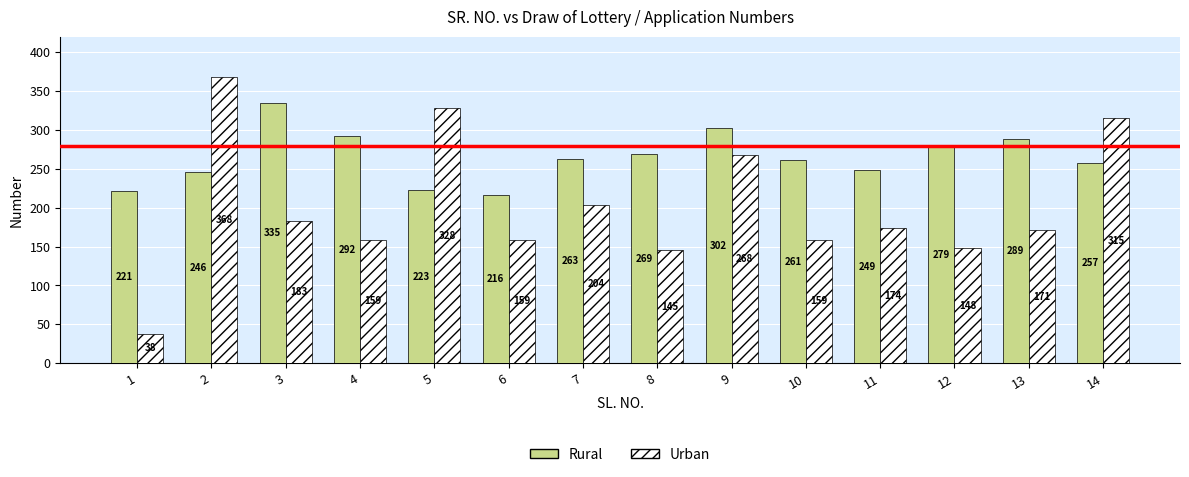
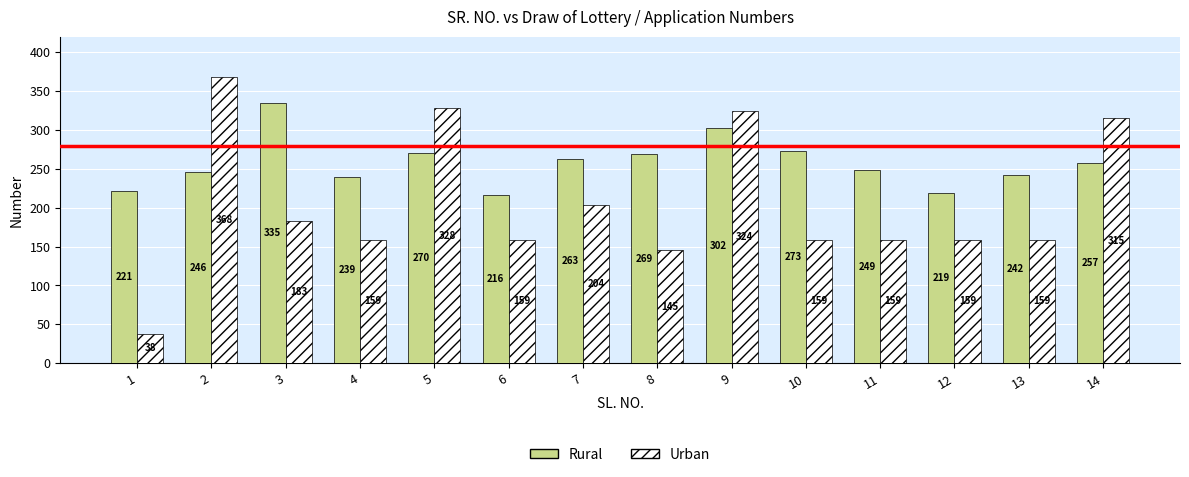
Rural, 4: 292 -> 239
Rural, 5: 223 -> 270
Urban, 9: 268 -> 324
Rural, 10: 261 -> 273
Urban, 11: 174 -> 159
Rural, 12: 279 -> 219
Urban, 12: 148 -> 159
Rural, 13: 289 -> 242
Urban, 13: 171 -> 159
